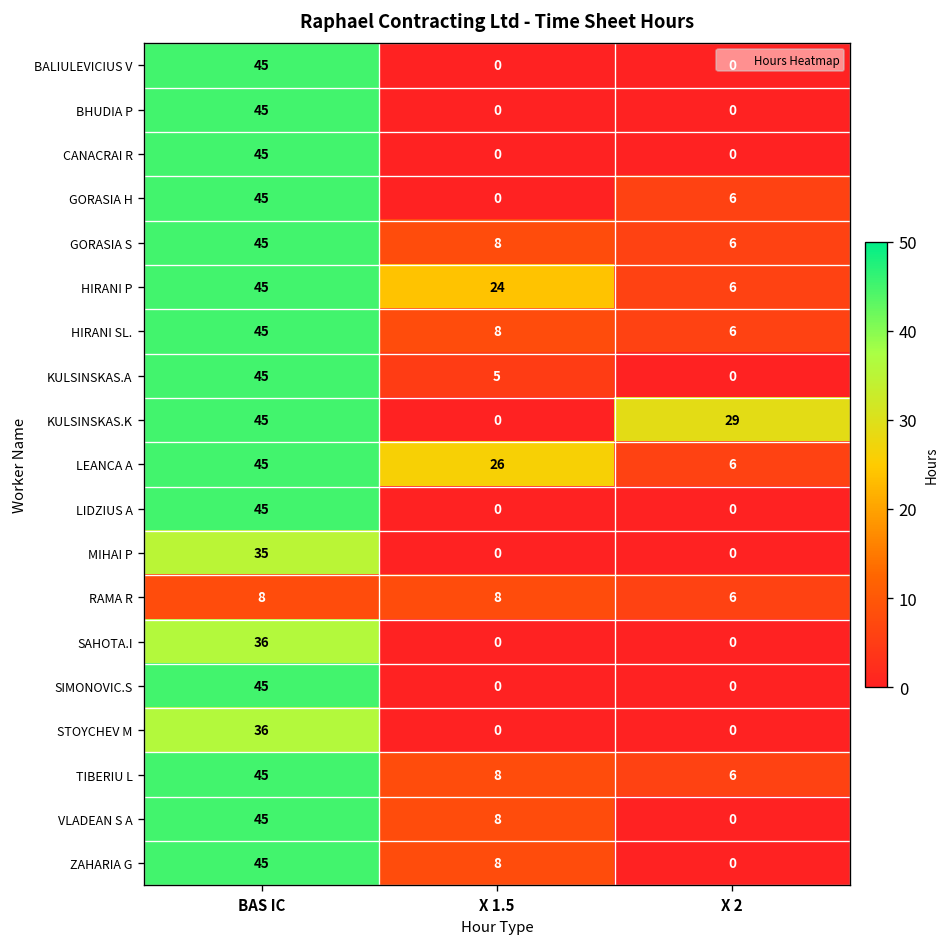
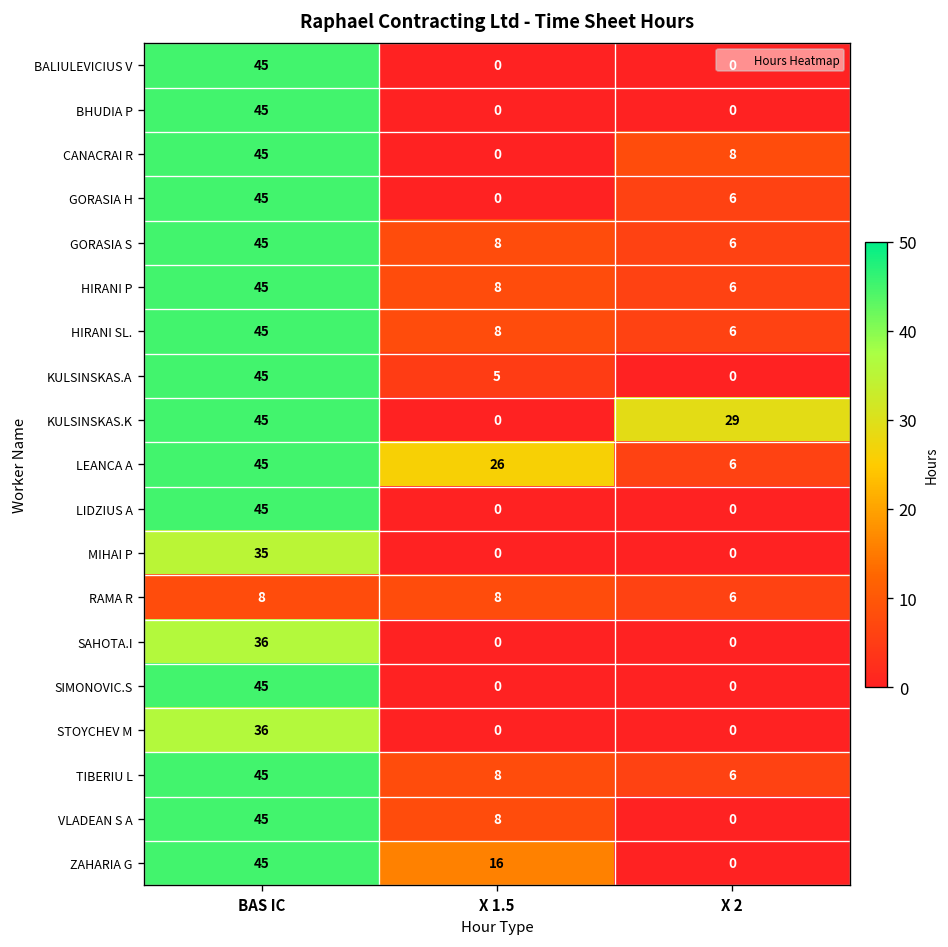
CANACRAI R, X 2: 0 -> 8
HIRANI P, X 1.5: 24 -> 8
ZAHARIA G, X 1.5: 8 -> 16
